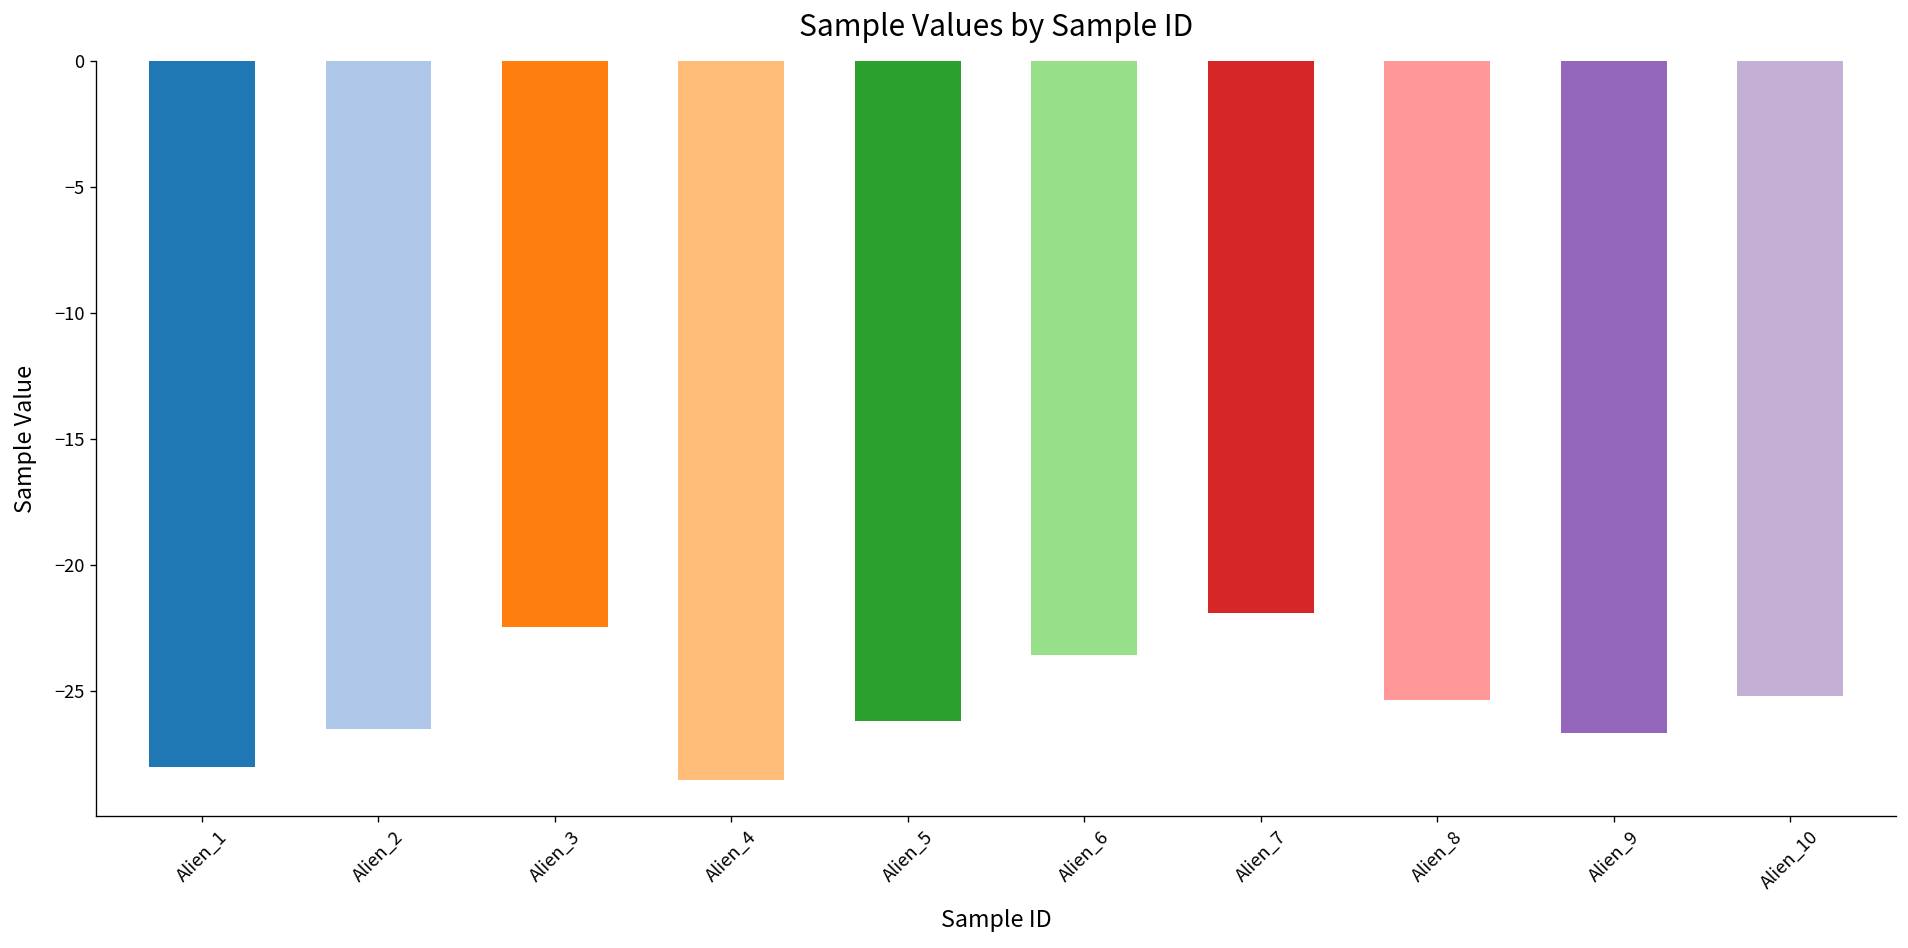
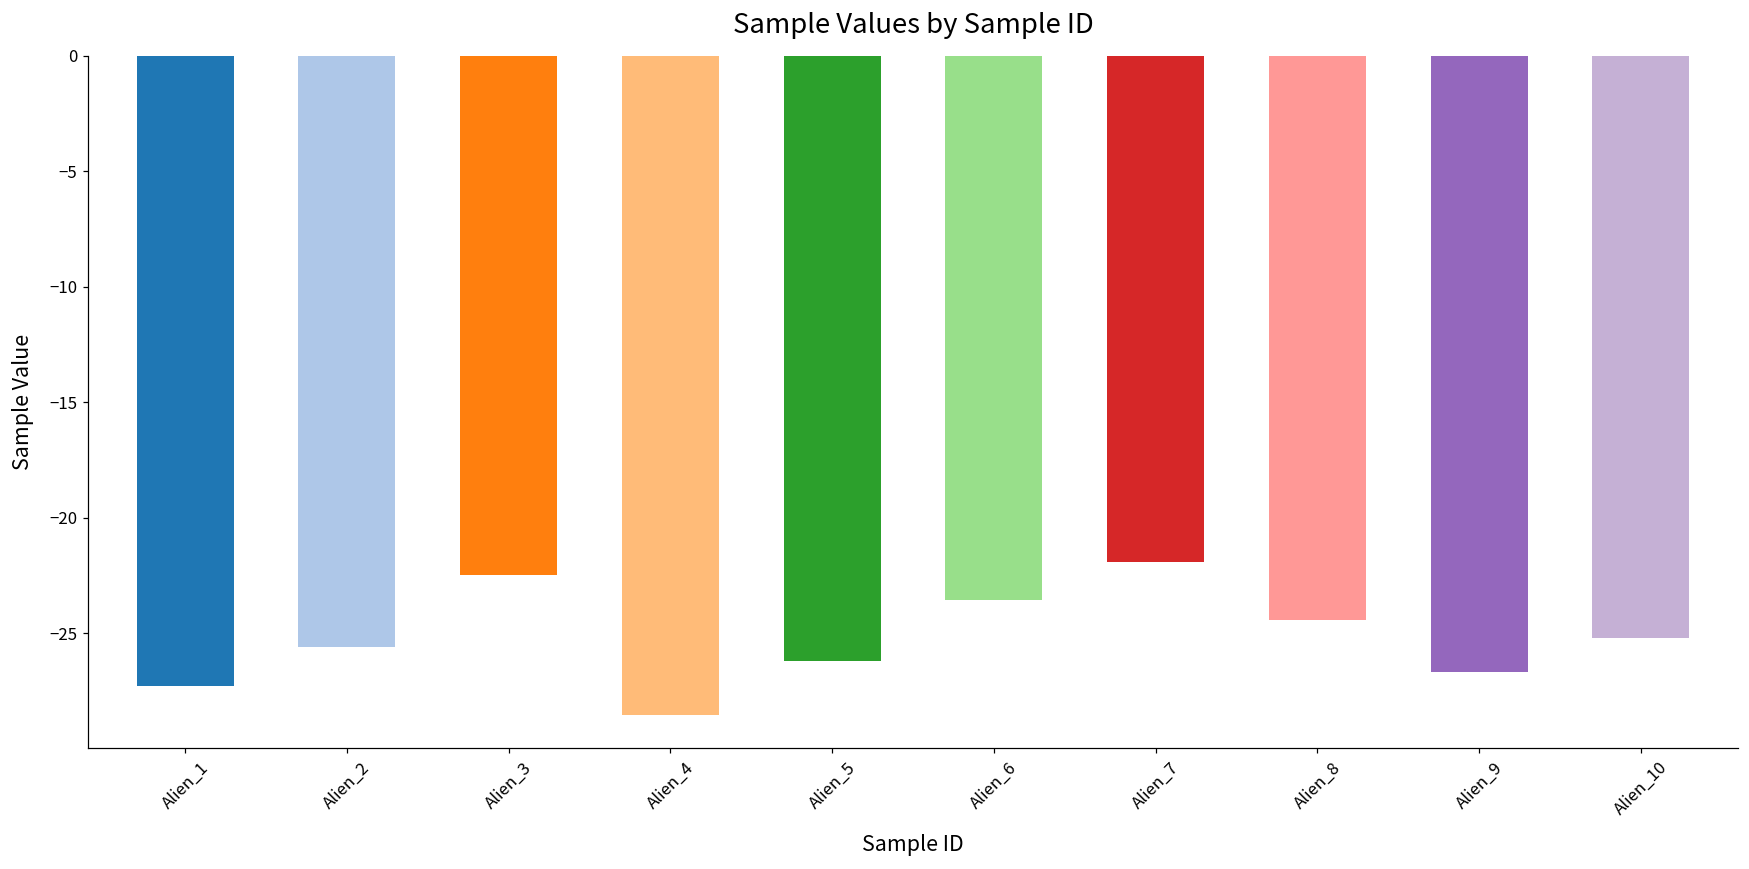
Alien_1: -28.0 -> -27.3
Alien_2: -26.5 -> -25.6
Alien_8: -25.4 -> -24.4
